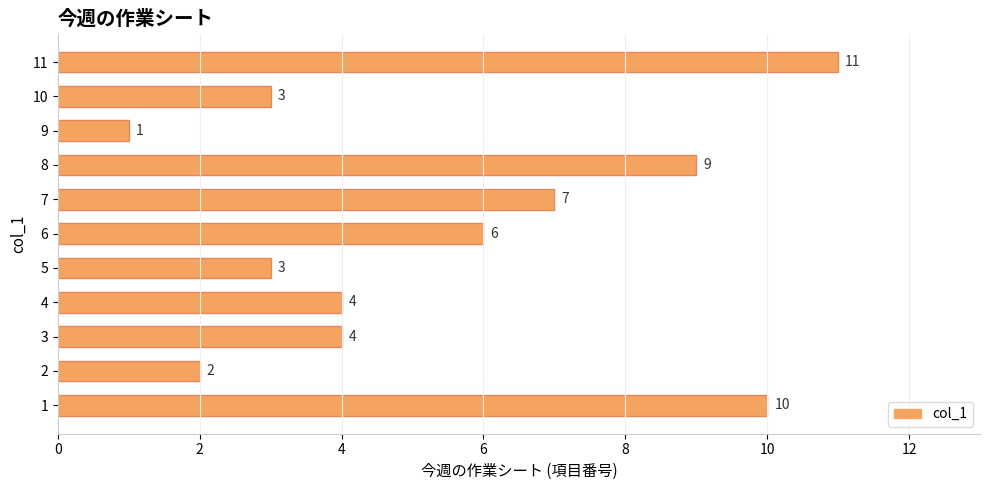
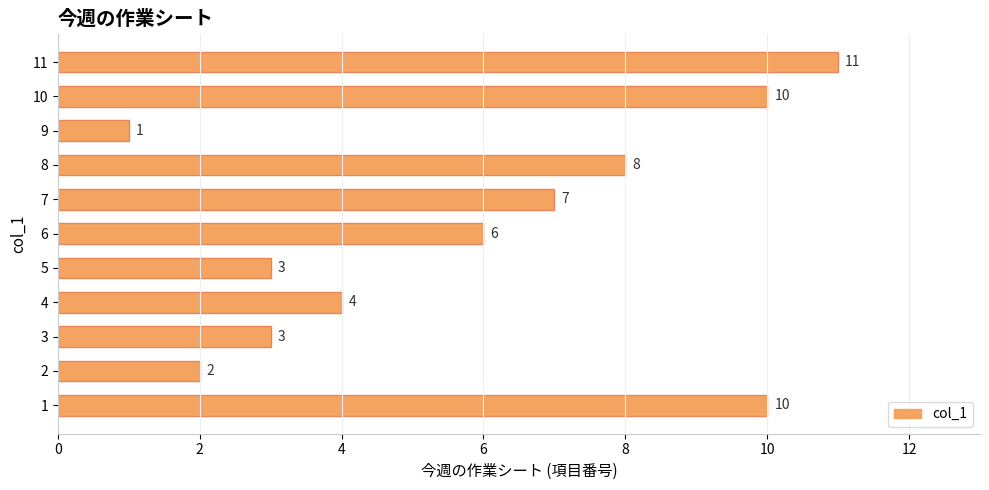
10: 3 -> 10
8: 9 -> 8
3: 4 -> 3
